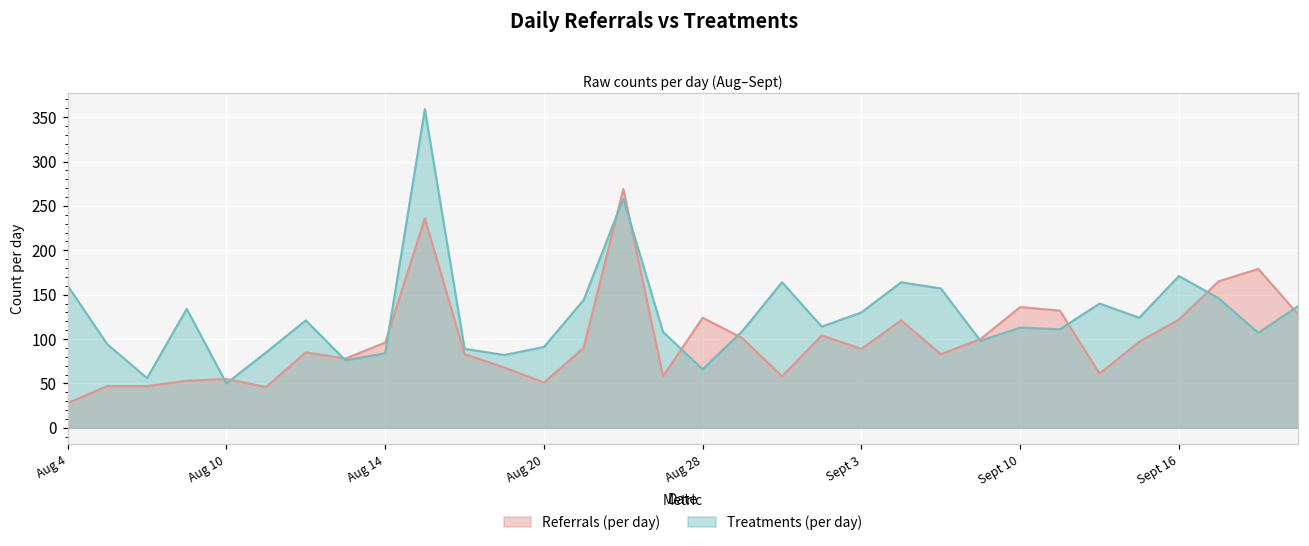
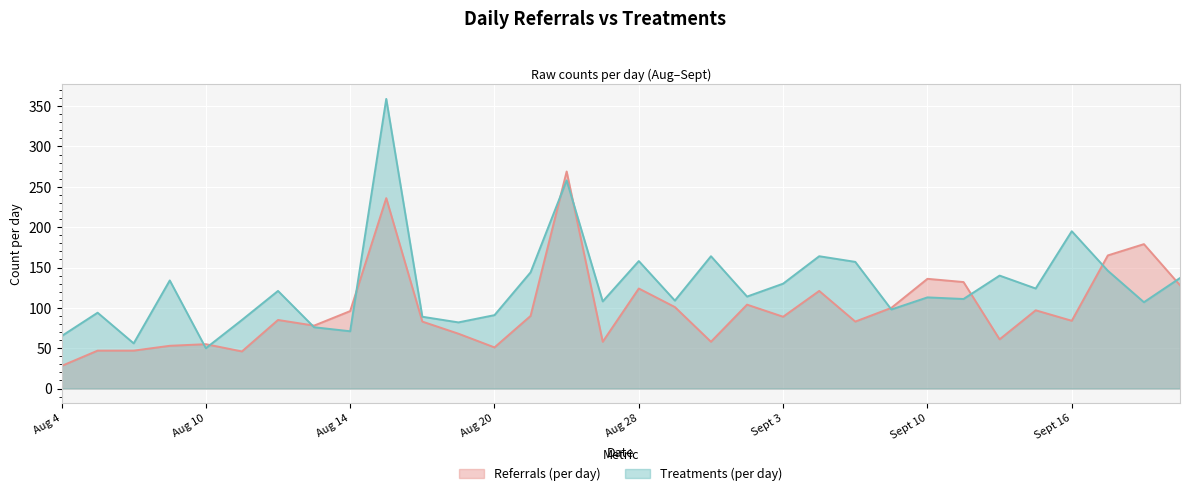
Treatments (per day), Aug 4: 160 -> 70
Treatments (per day), Aug 14: 80 -> 70
Treatments (per day), Aug 28: 70 -> 160
Referrals (per day), Sept 16: 120 -> 80
Treatments (per day), Sept 16: 170 -> 200
